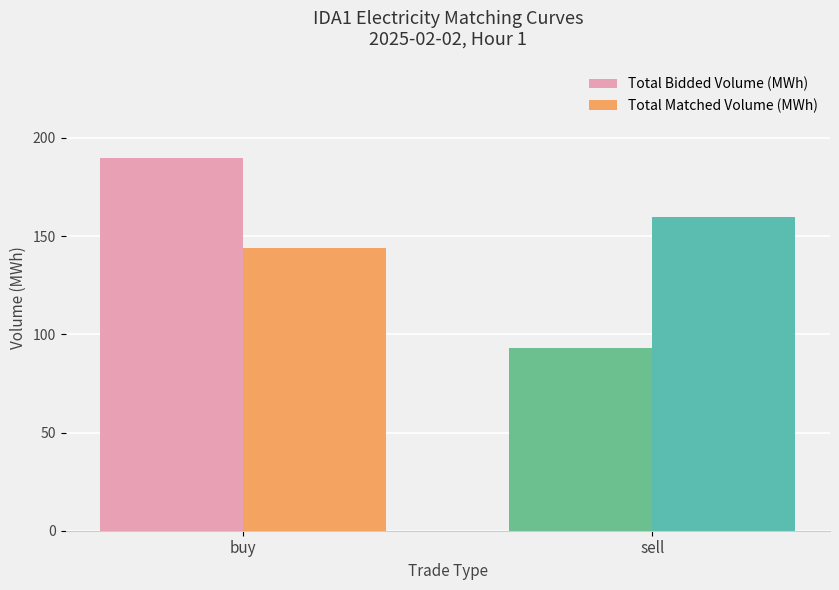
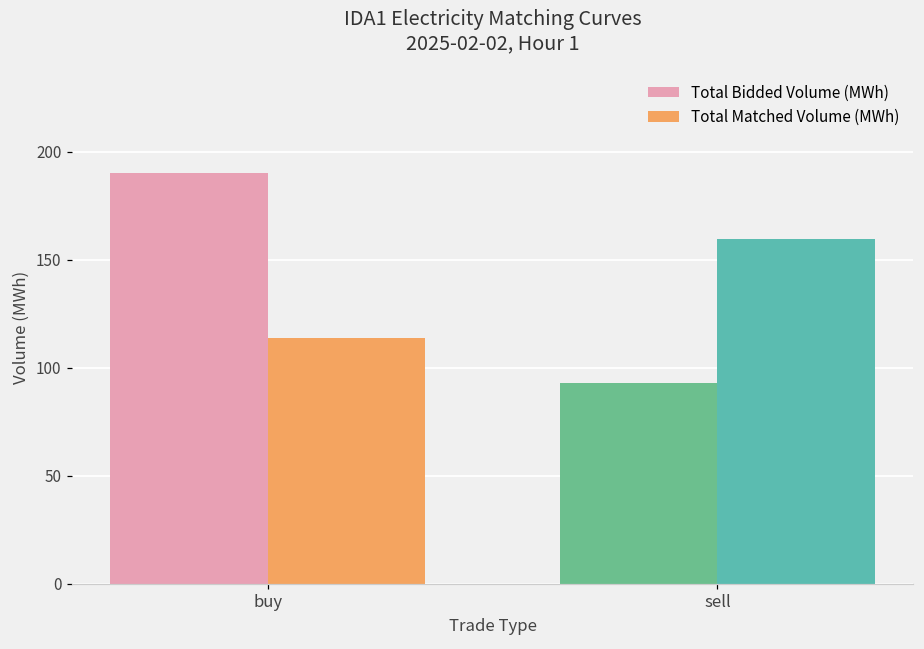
Total Matched Volume (MWh), buy: 144 -> 114
